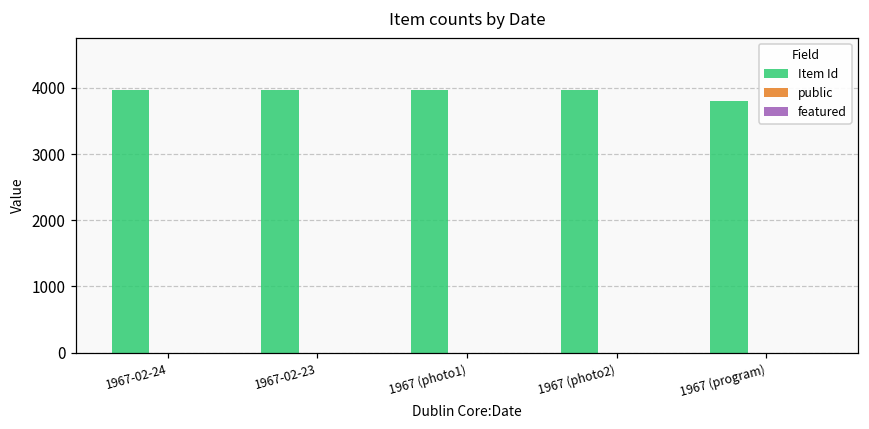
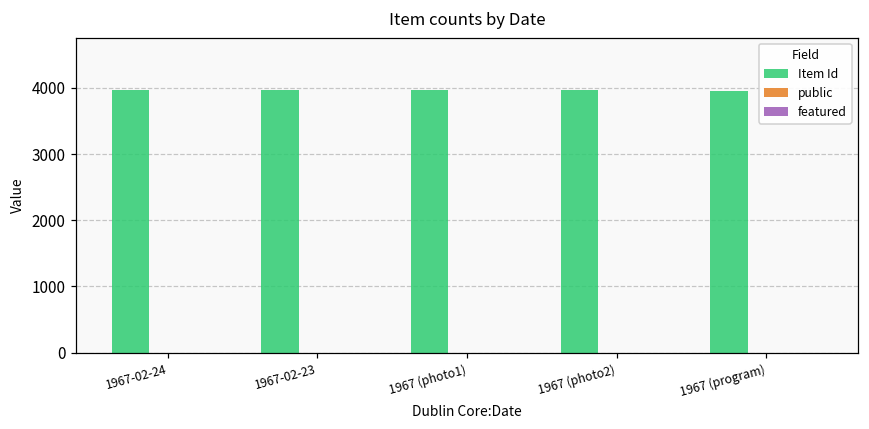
Item Id, 1967 (program): 3800 -> 4000
